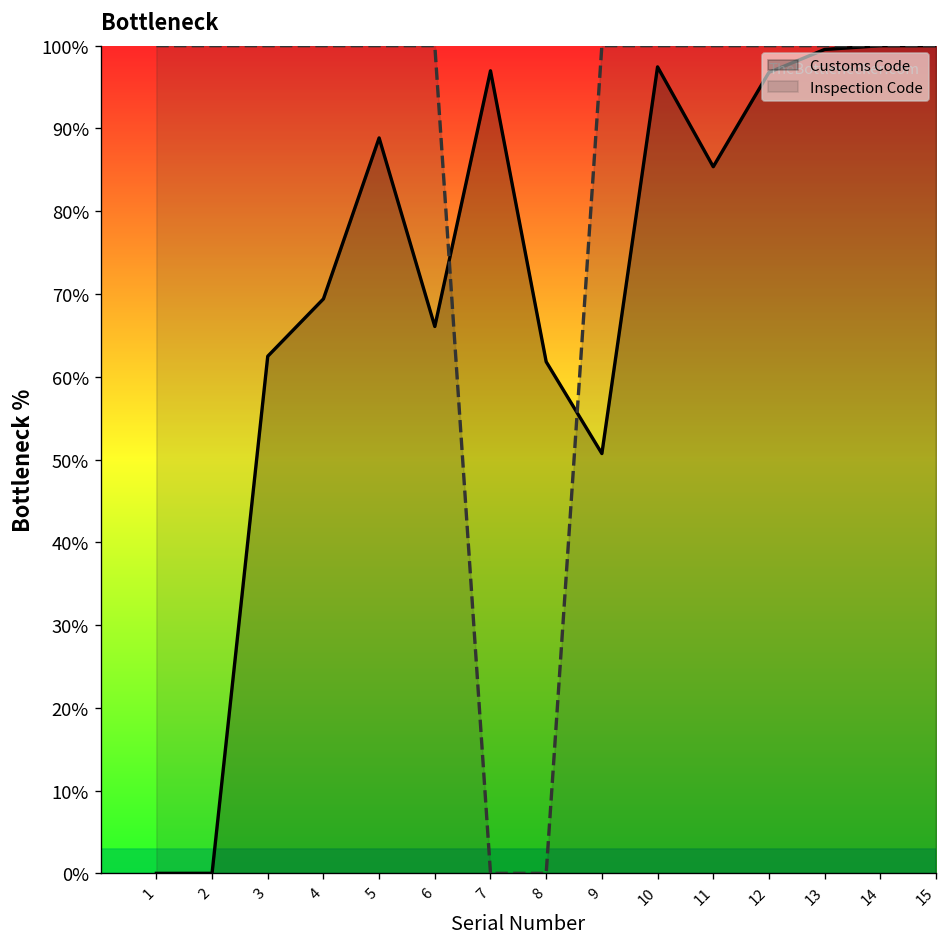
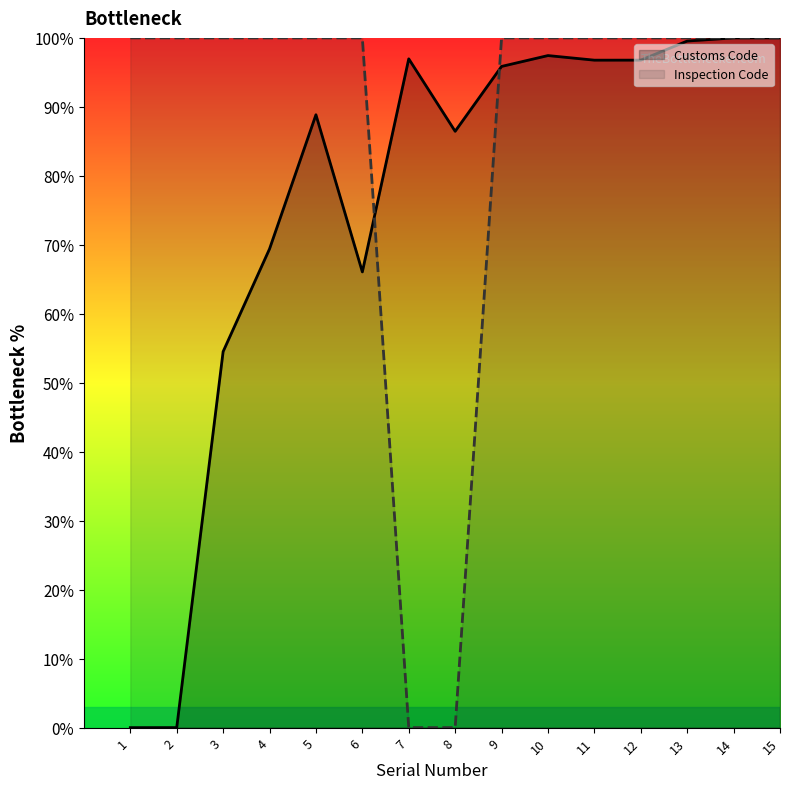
Customs Code, 3: 62% -> 55%
Customs Code, 8: 62% -> 86%
Customs Code, 9: 51% -> 96%
Customs Code, 11: 85% -> 97%
